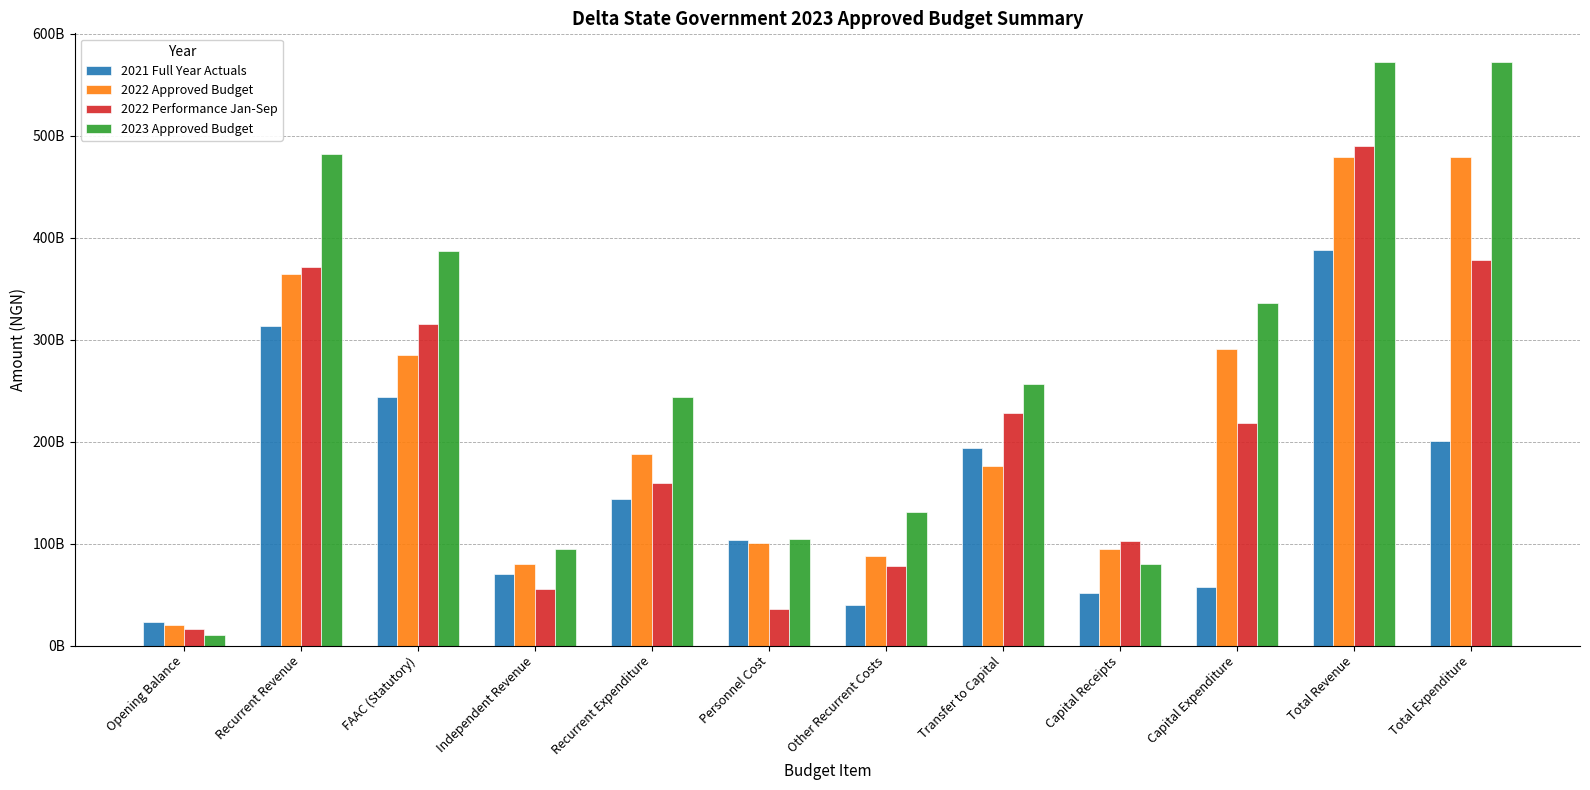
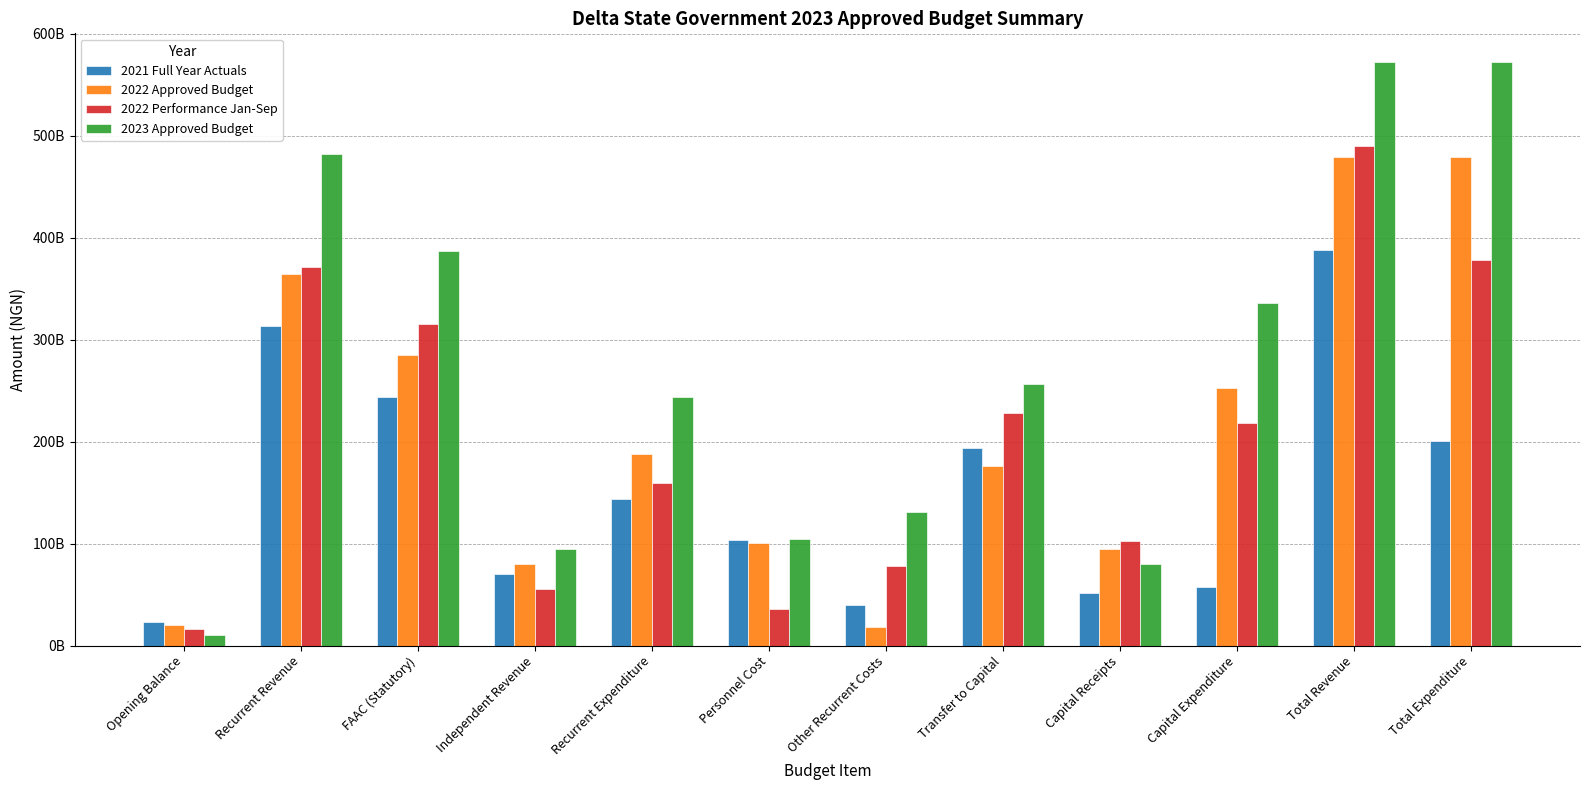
2022 Approved Budget, Other Recurrent Costs: 88000000000 -> 19000000000
2022 Approved Budget, Capital Expenditure: 291000000000 -> 252000000000
